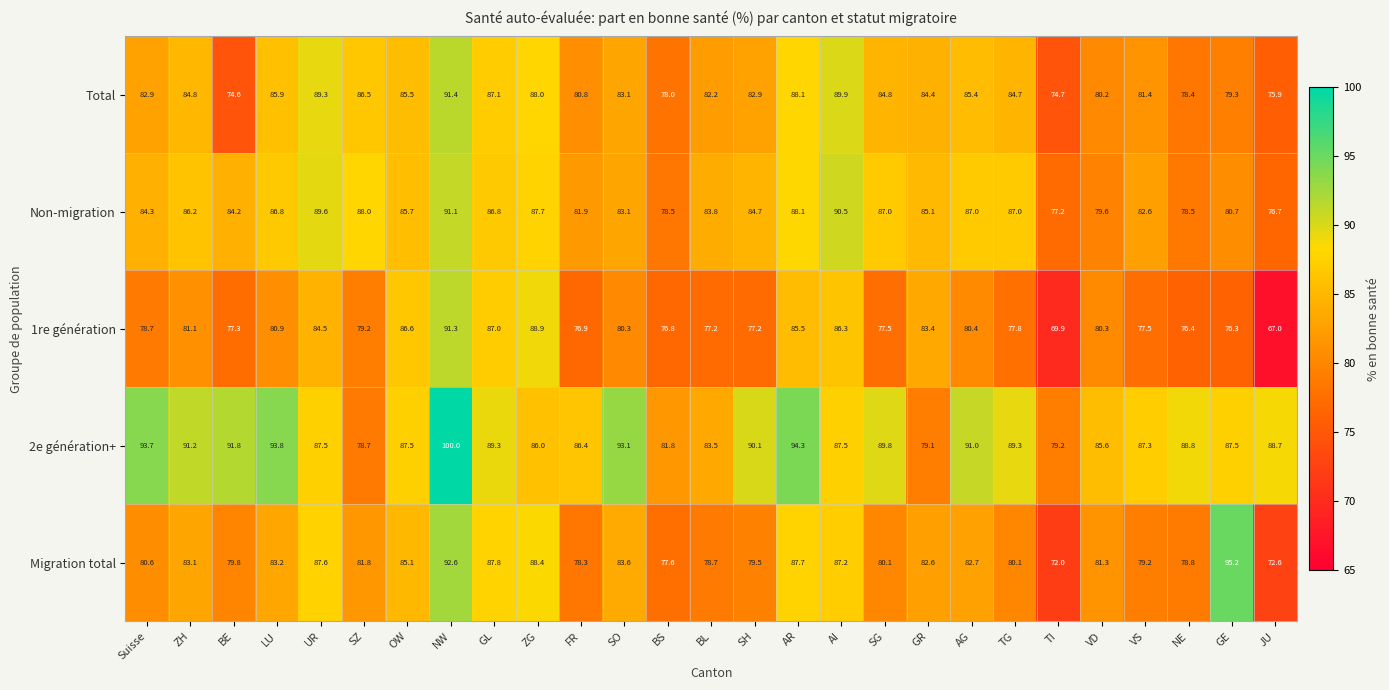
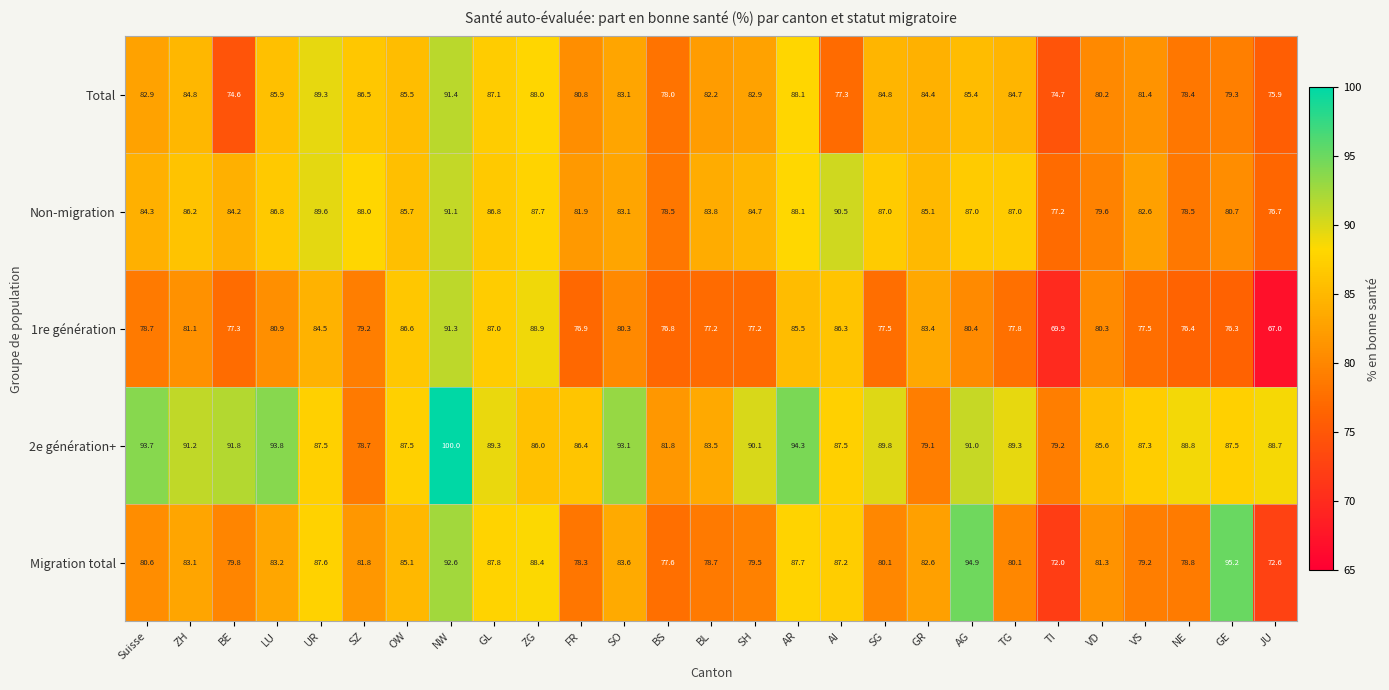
Total, AI: 89.9 -> 77.3
Migration total, AG: 82.7 -> 94.9
